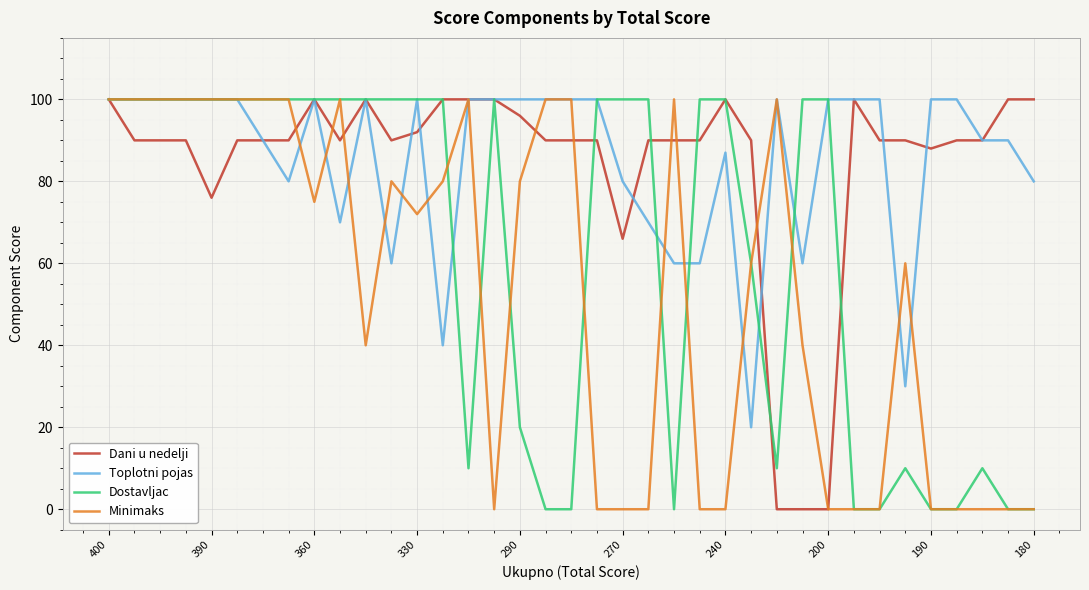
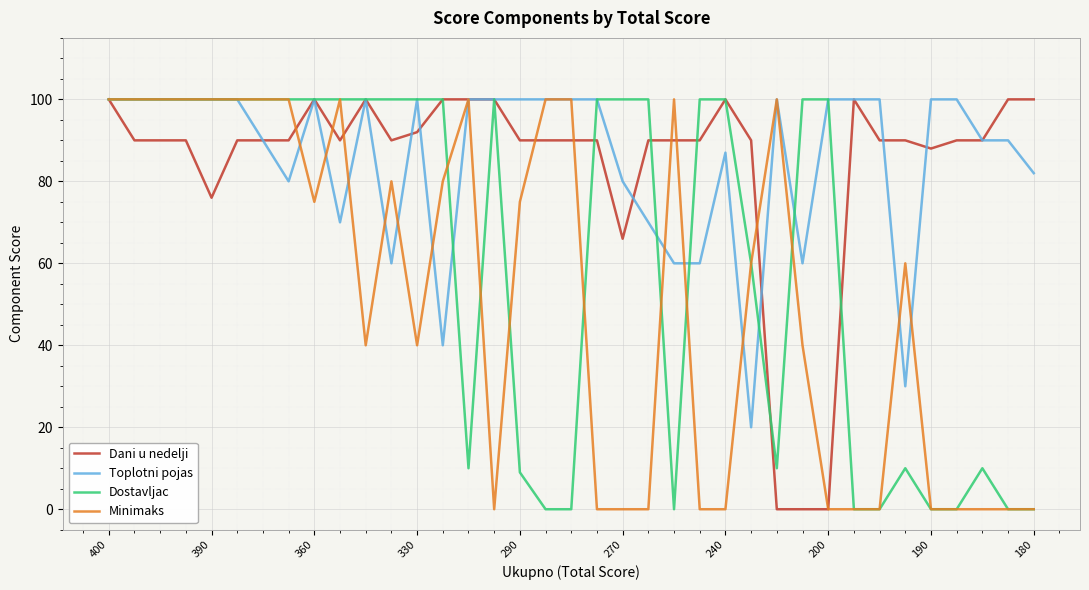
Minimaks, 330: 72 -> 40
Dani u nedelji, 290: 96 -> 90
Dostavljac, 290: 20 -> 9
Minimaks, 290: 80 -> 75
Toplotni pojas, 180: 80 -> 82
